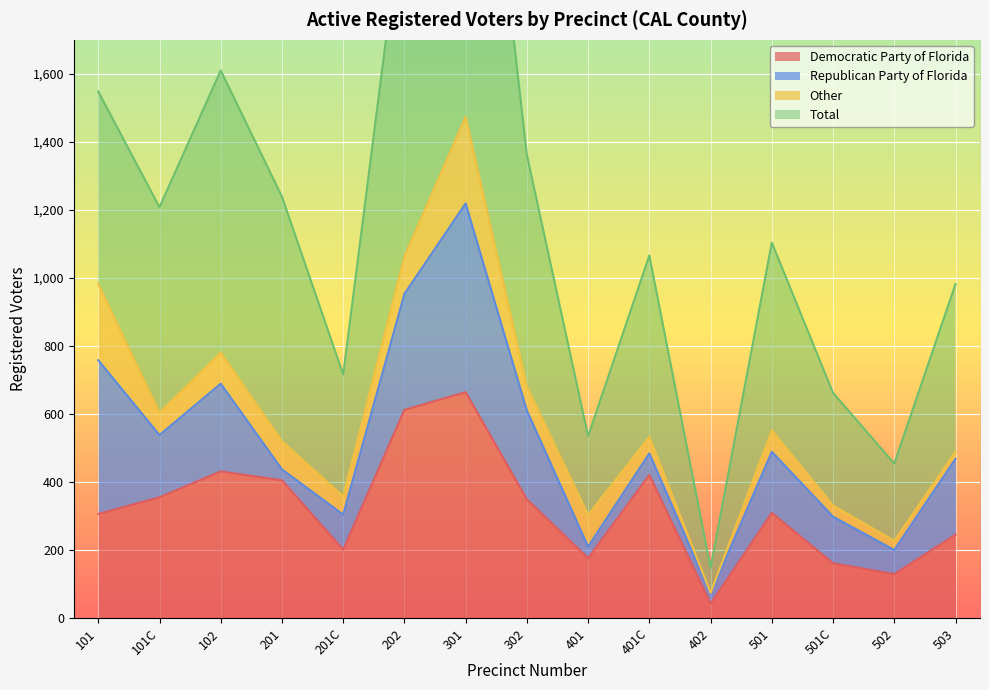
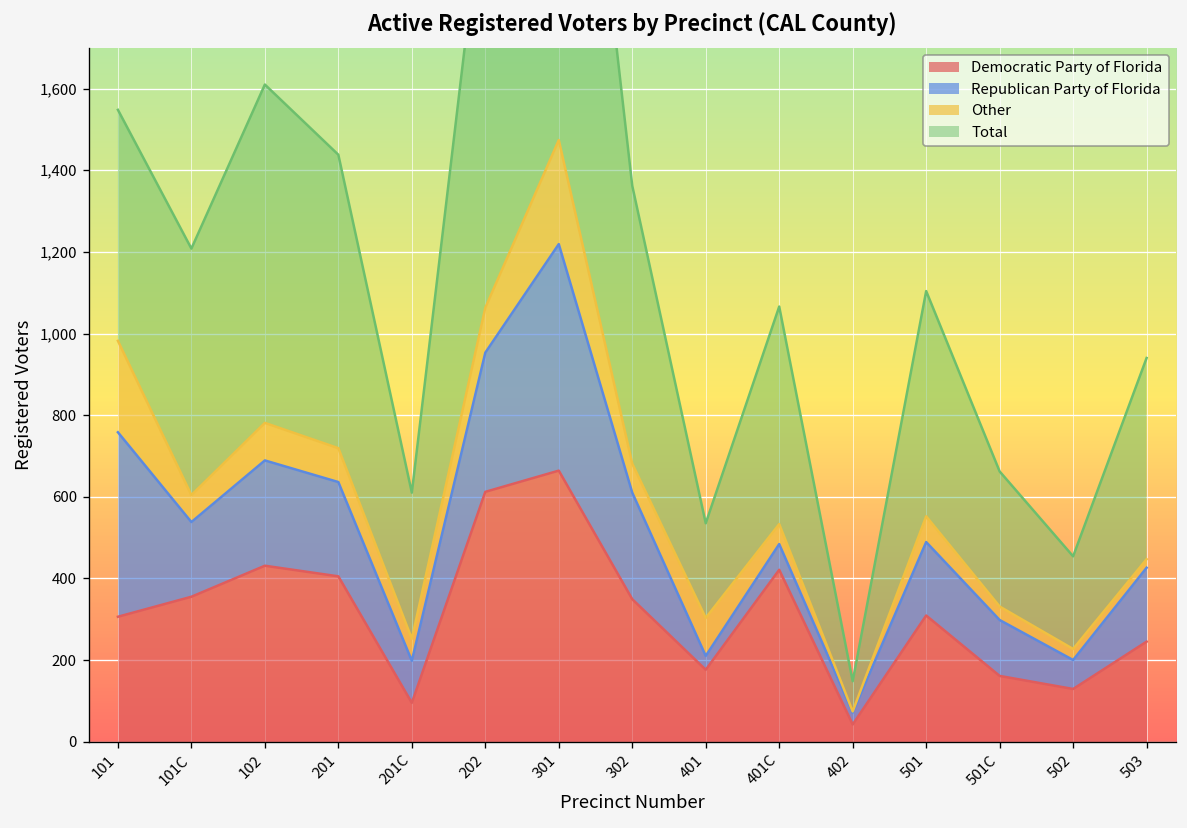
Republican Party of Florida, 201: 30 -> 230
Democratic Party of Florida, 201C: 200 -> 100
Republican Party of Florida, 503: 220 -> 180
